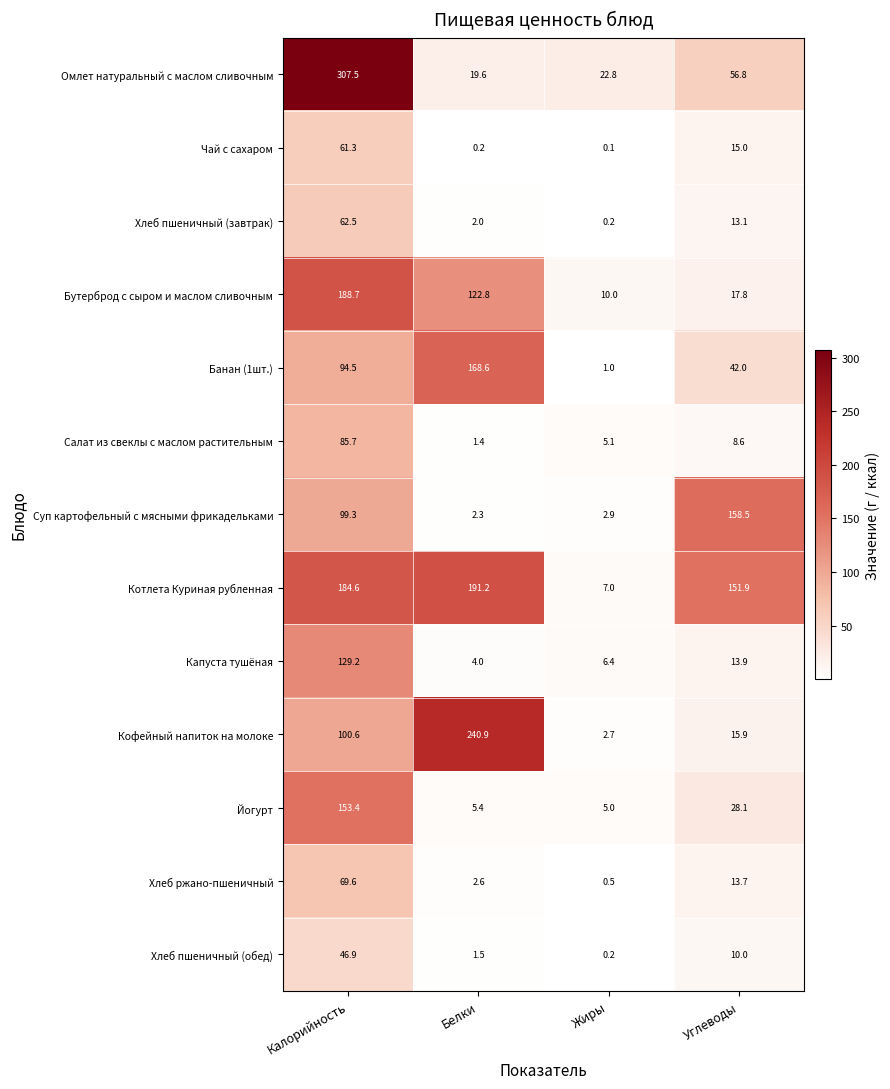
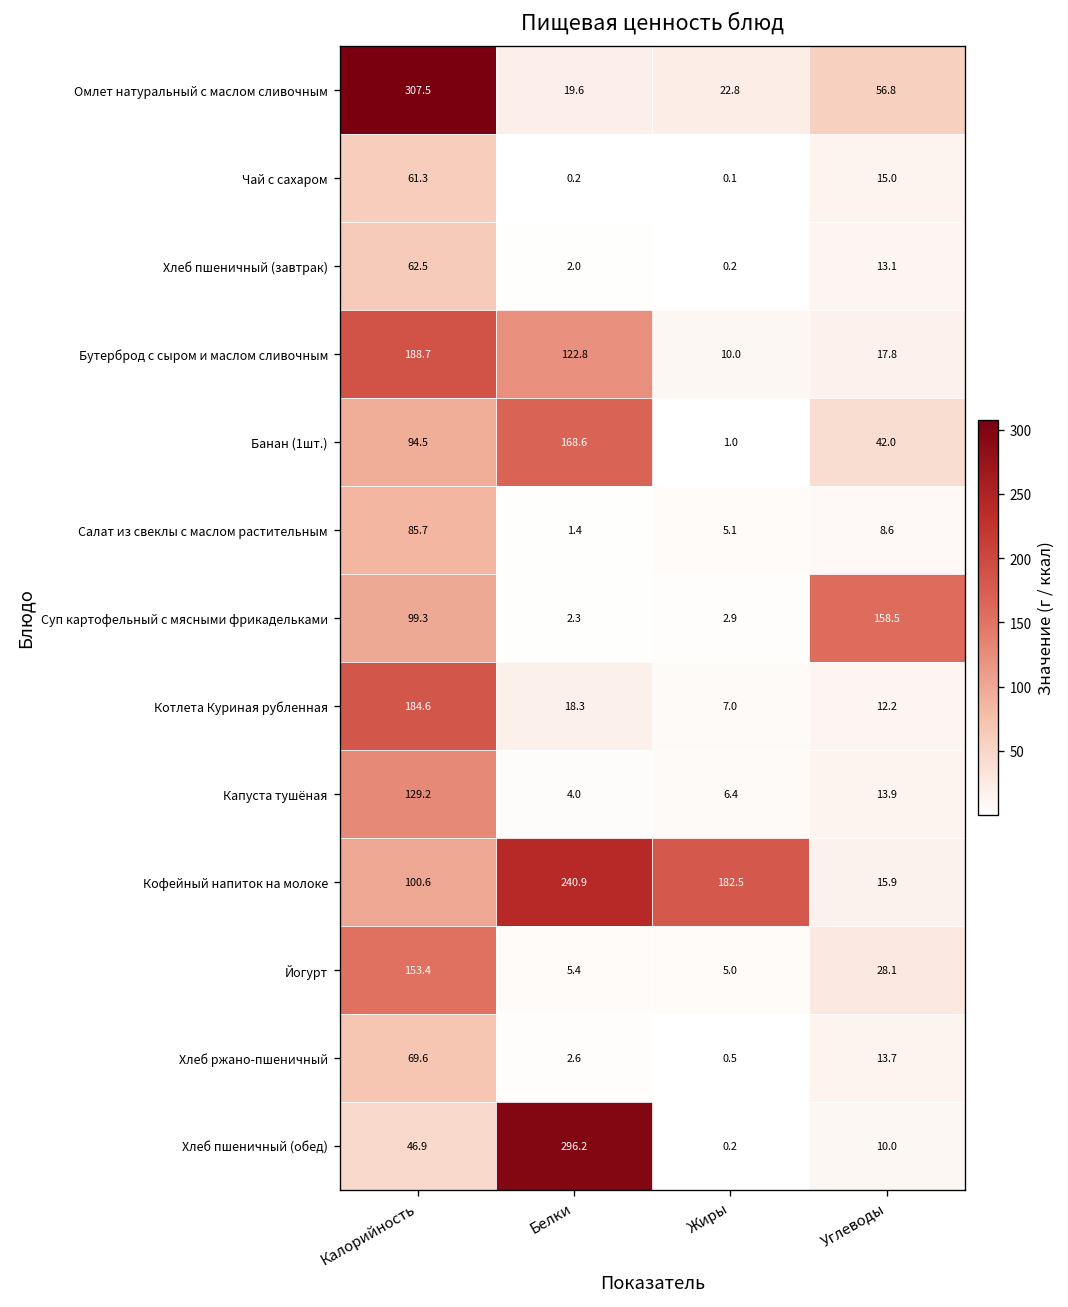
Котлета Куриная рубленная, Белки: 191.2 -> 18.3
Котлета Куриная рубленная, Углеводы: 151.9 -> 12.2
Кофейный напиток на молоке, Жиры: 2.7 -> 182.5
Хлеб пшеничный (обед), Белки: 1.5 -> 296.2
